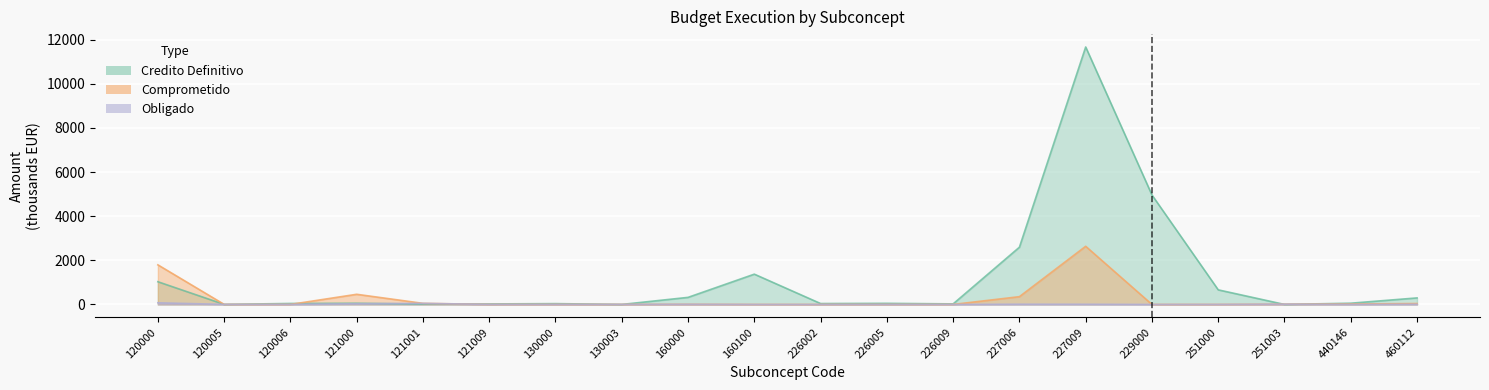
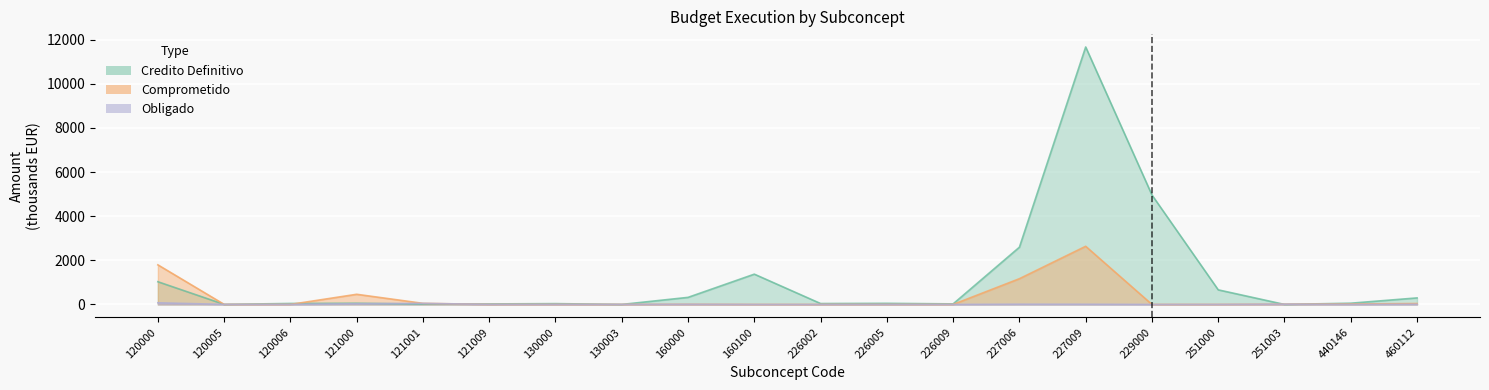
Comprometido, 227006: 400 -> 1200
